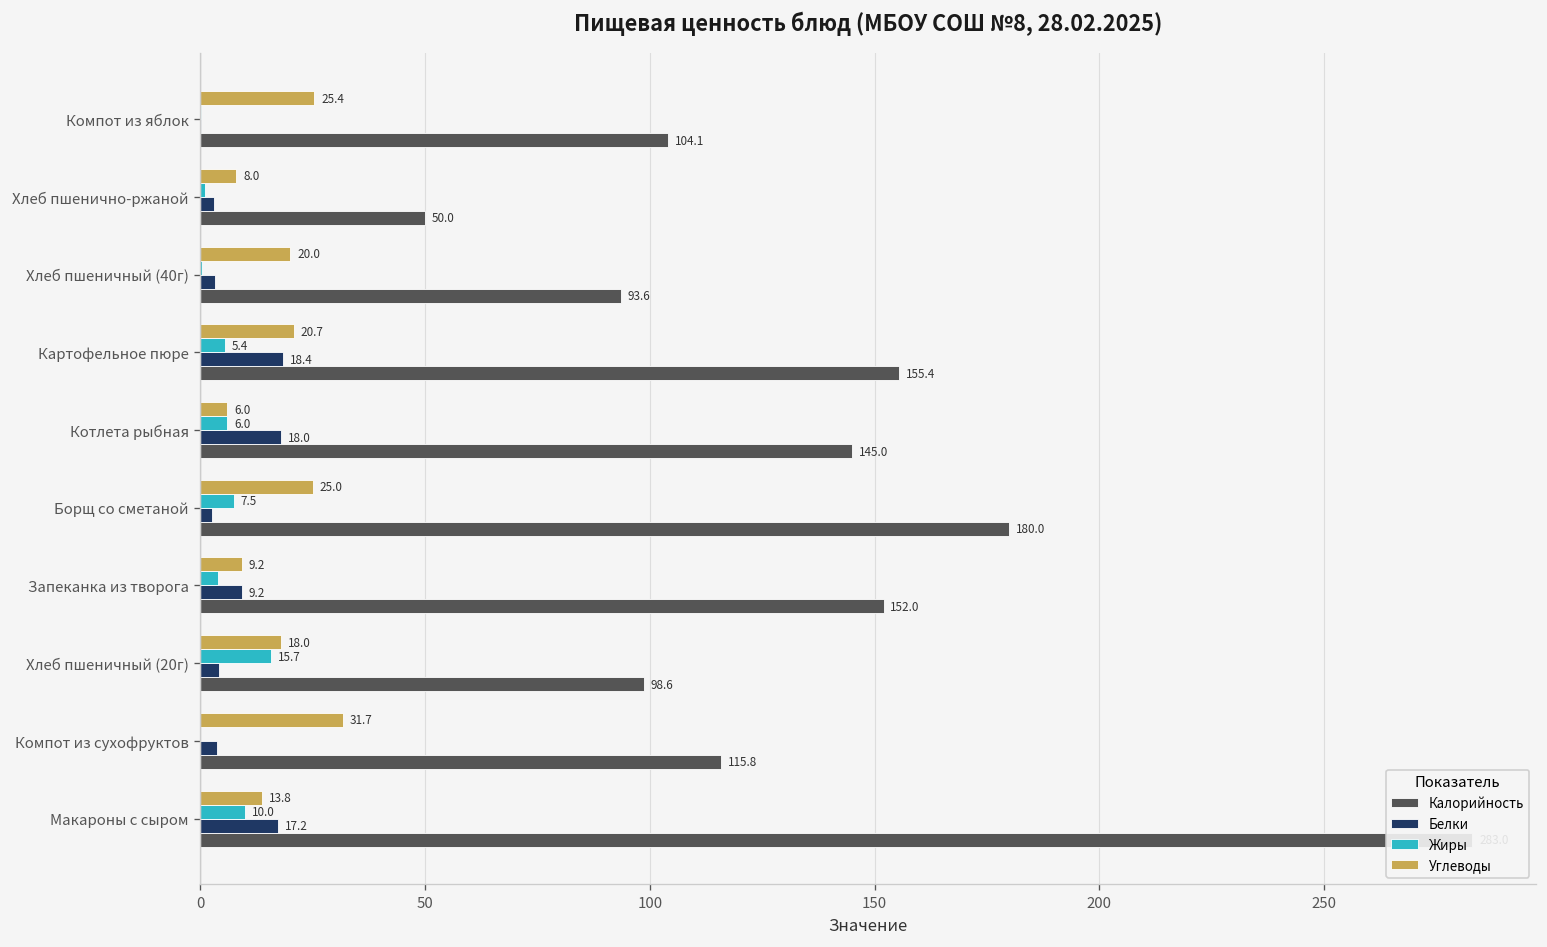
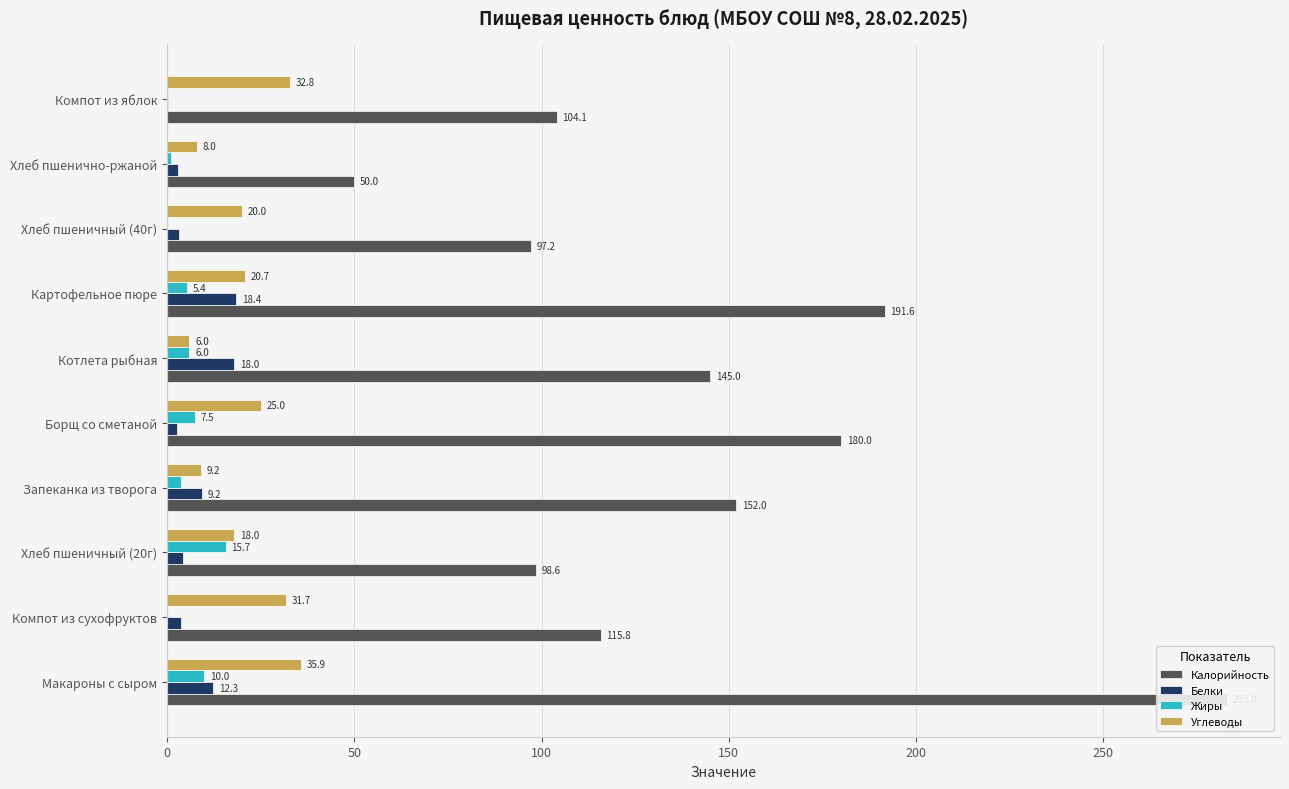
Углеводы, Компот из яблок: 25.4 -> 32.8
Калорийность, Хлеб пшеничный (40г): 93.6 -> 97.2
Калорийность, Картофельное пюре: 155.4 -> 191.6
Углеводы, Макароны с сыром: 13.8 -> 35.9
Белки, Макароны с сыром: 17.2 -> 12.3
